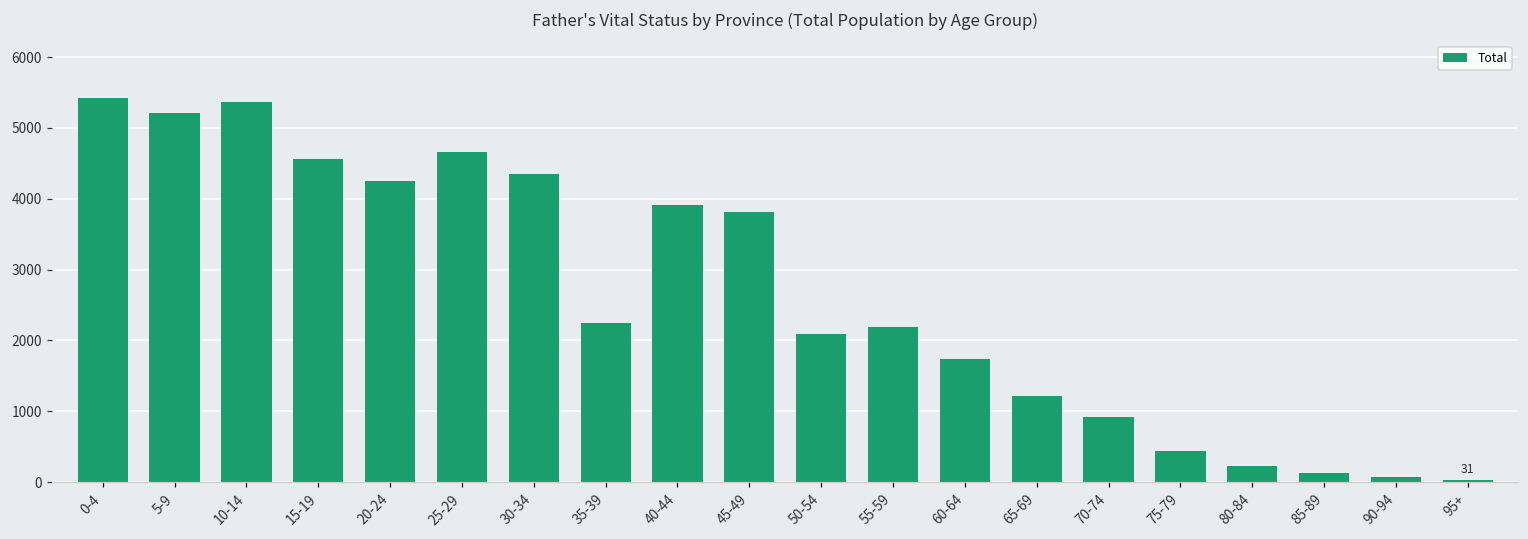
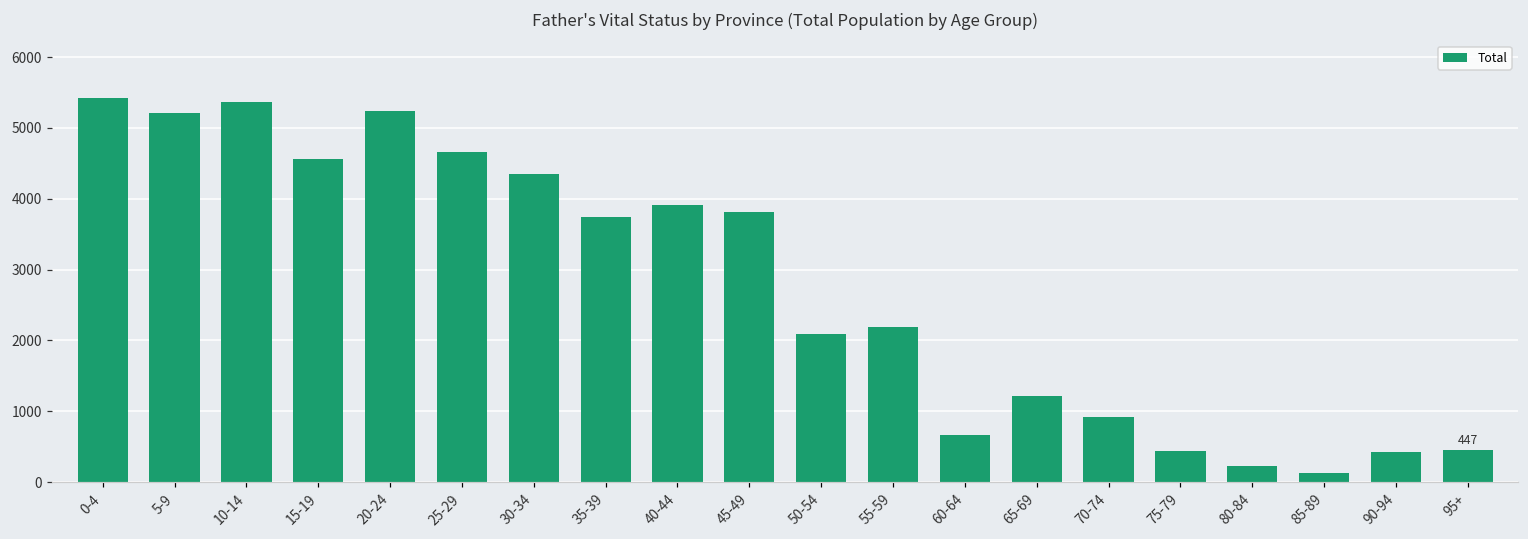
20-24: 4200 -> 5200
35-39: 2200 -> 3700
60-64: 1700 -> 700
90-94: 100 -> 400
95+: 31 -> 447
